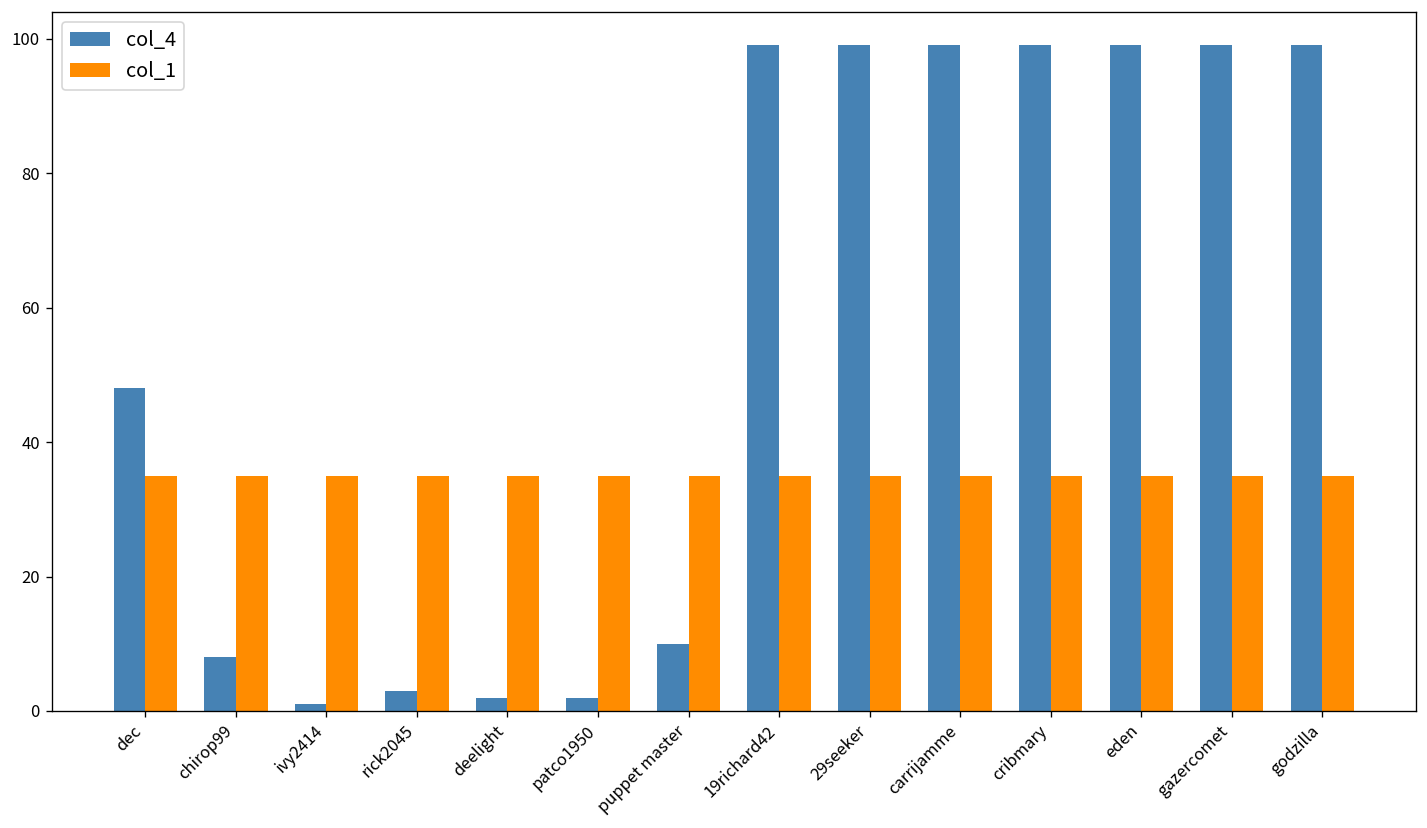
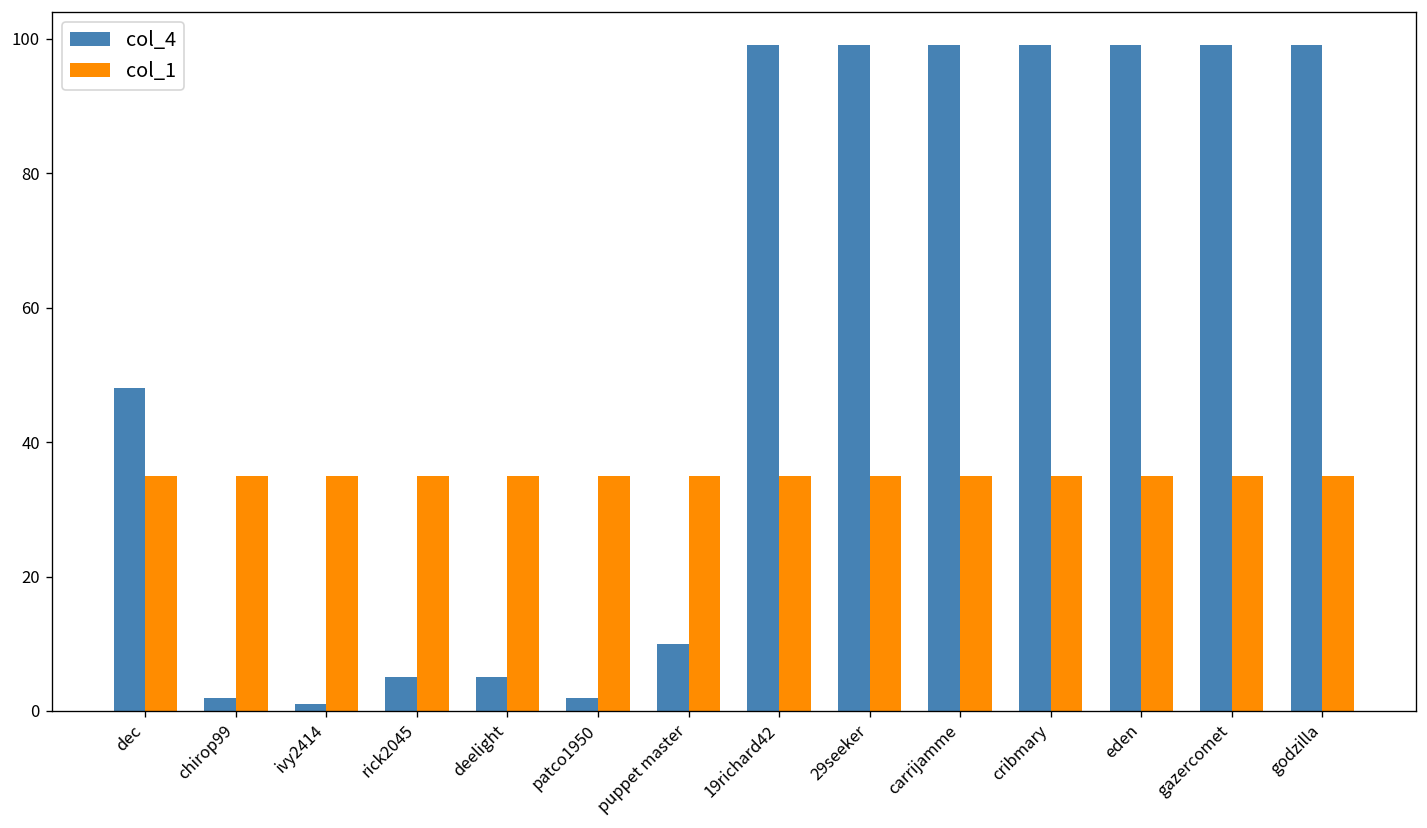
col_4, chirop99: 8 -> 2
col_4, rick2045: 3 -> 5
col_4, deelight: 2 -> 5
